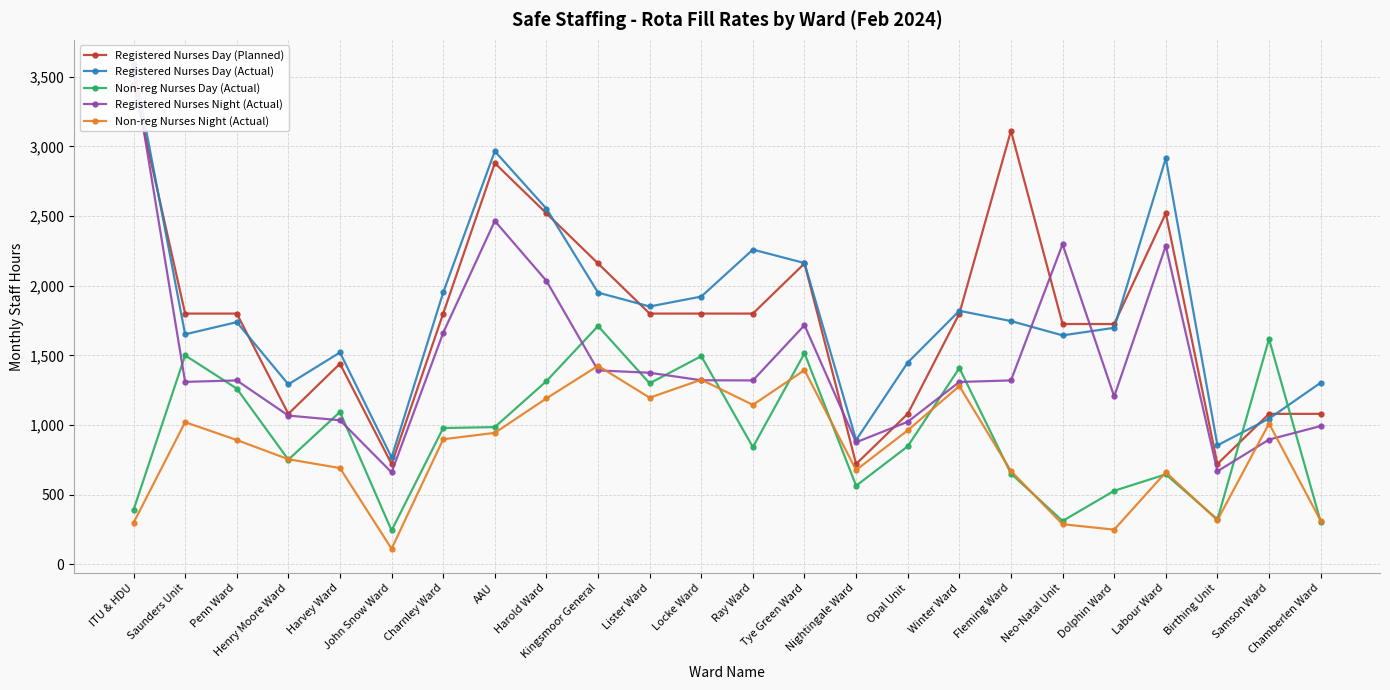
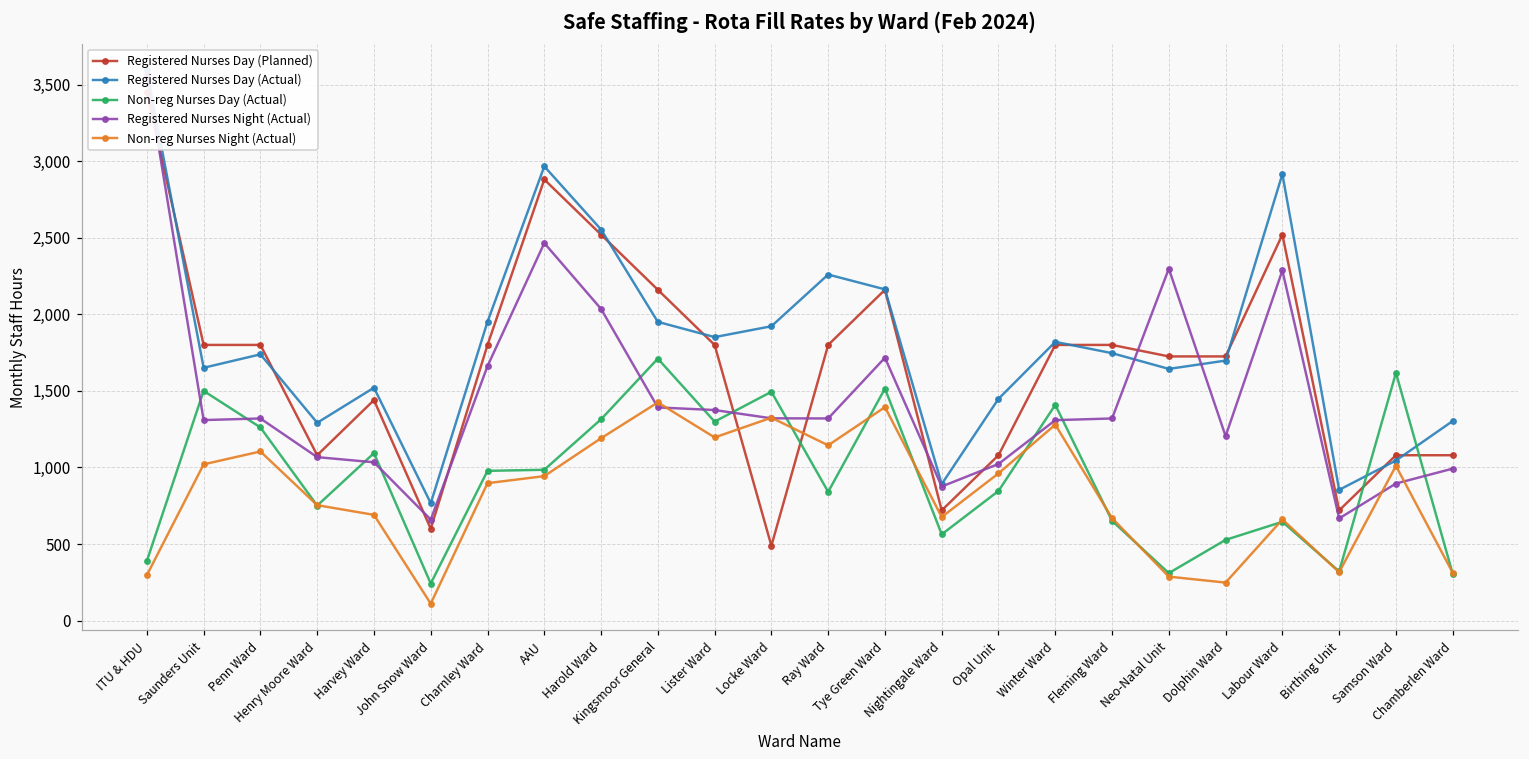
Non-reg Nurses Night (Actual), Penn Ward: 890 -> 1,100
Registered Nurses Day (Planned), John Snow Ward: 720 -> 600
Registered Nurses Day (Planned), Locke Ward: 1,800 -> 490
Registered Nurses Day (Planned), Fleming Ward: 3,110 -> 1,800
